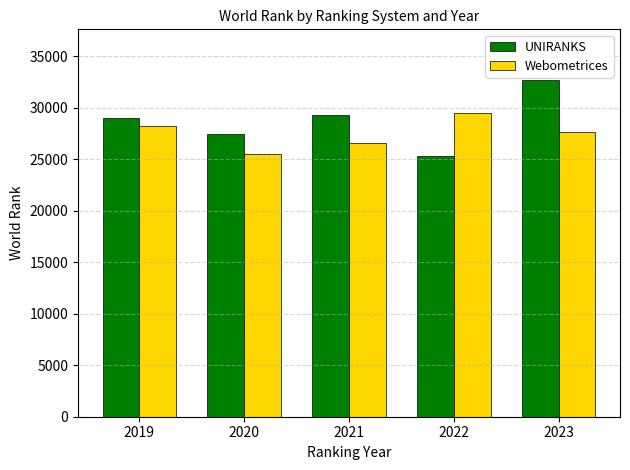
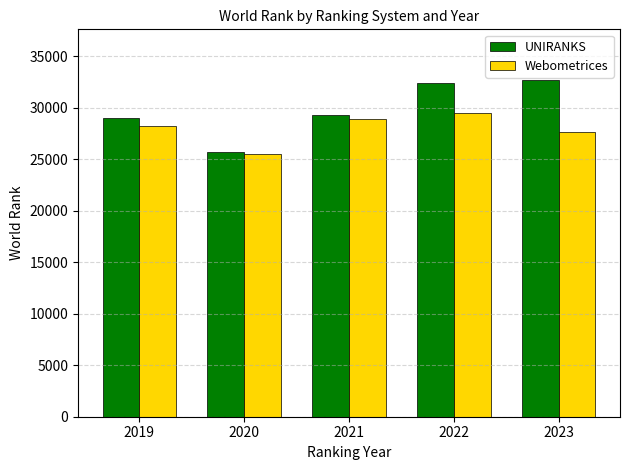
UNIRANKS, 2020: 27500 -> 25700
Webometrices, 2021: 26600 -> 28900
UNIRANKS, 2022: 25300 -> 32400
